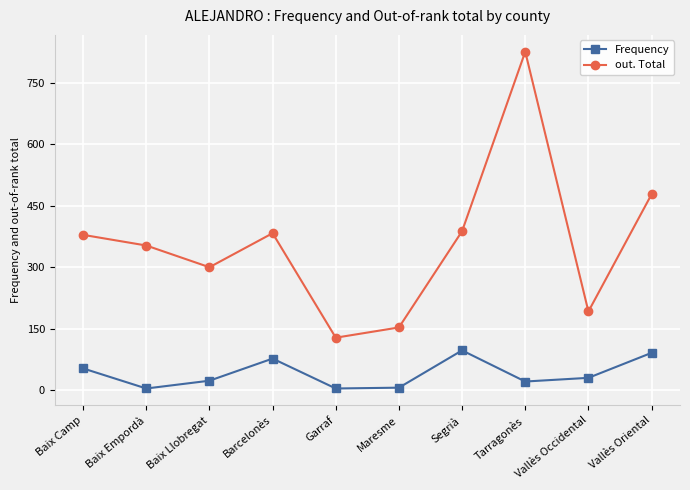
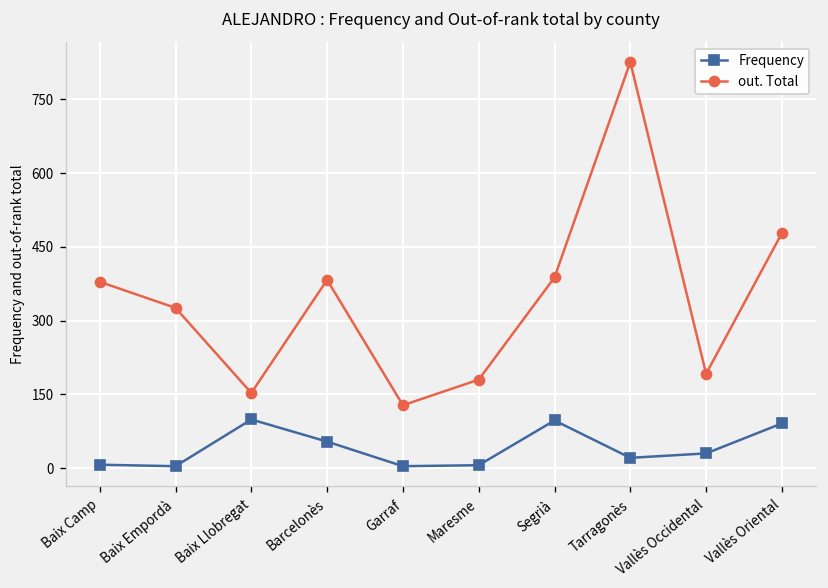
Frequency, Baix Camp: 50 -> 10
out. Total, Baix Empordà: 350 -> 330
Frequency, Baix Llobregat: 20 -> 100
out. Total, Baix Llobregat: 300 -> 150
Frequency, Barcelonès: 80 -> 50
out. Total, Maresme: 150 -> 180
